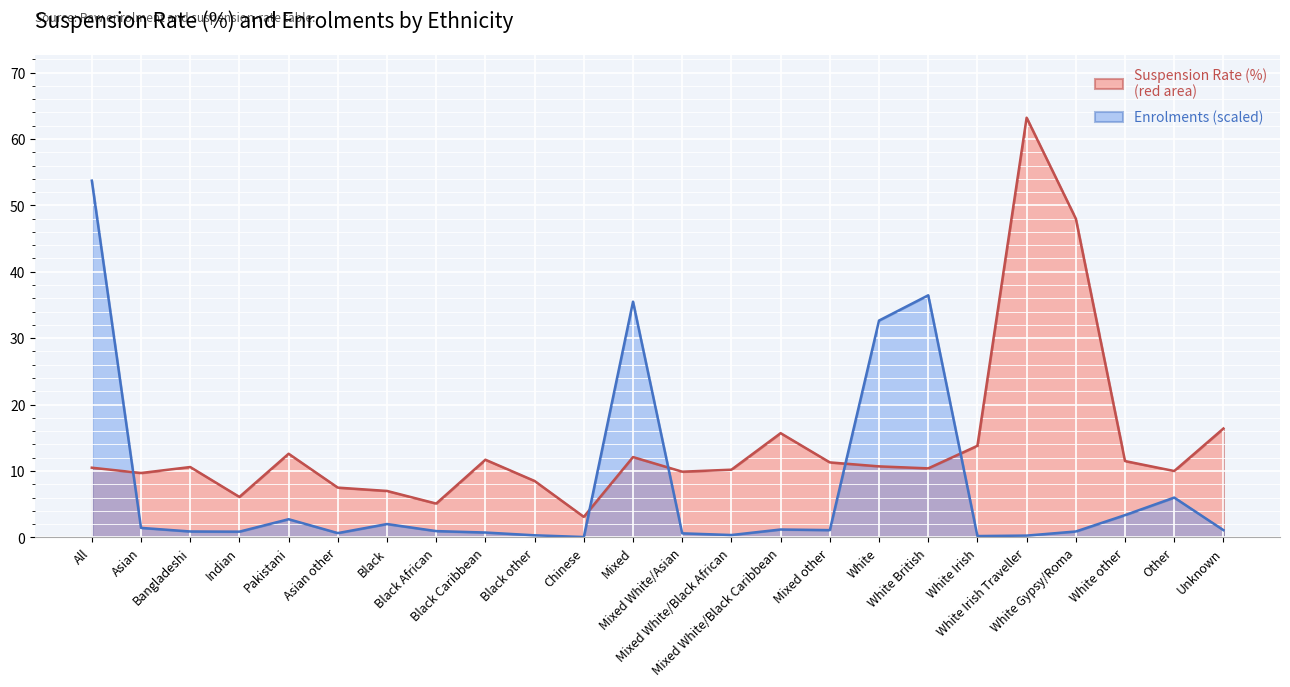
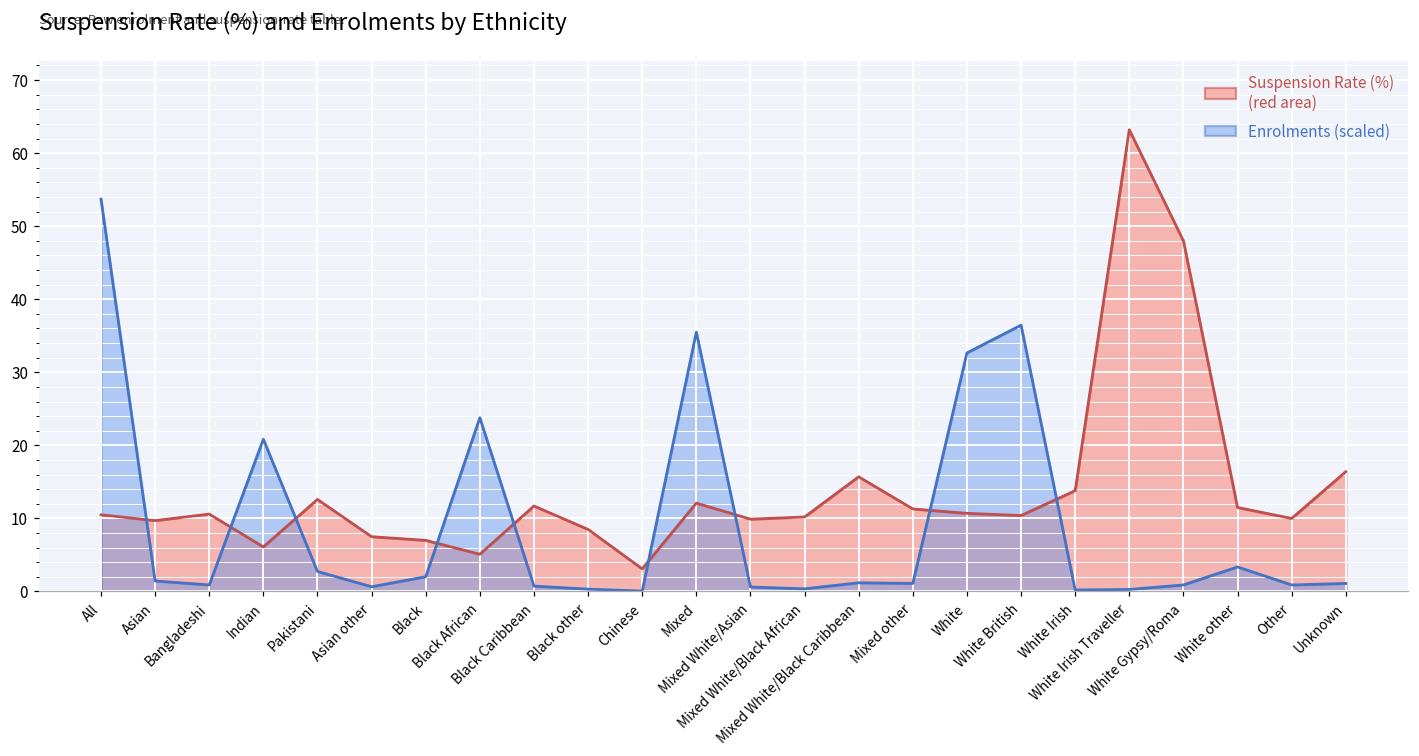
Enrolments (scaled), Indian: 1 -> 21
Enrolments (scaled), Black African: 1 -> 24
Enrolments (scaled), Other: 6 -> 1
